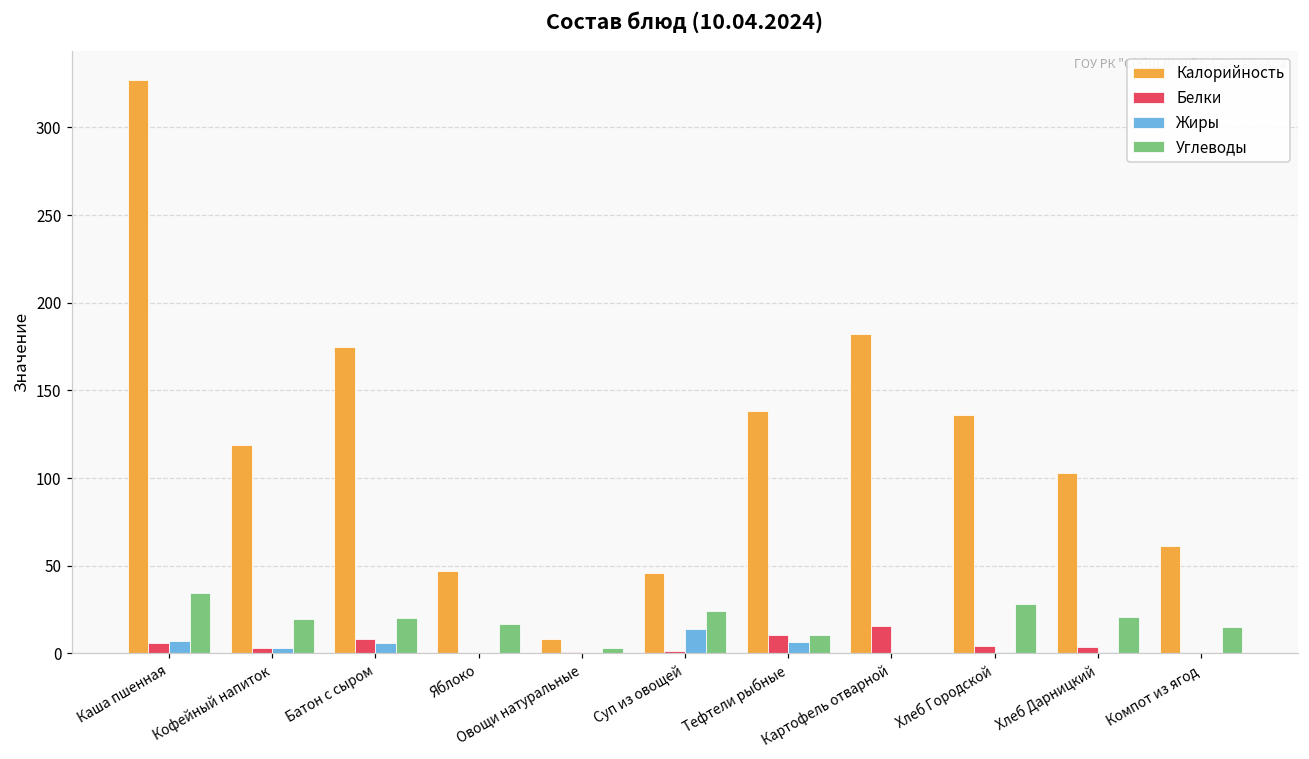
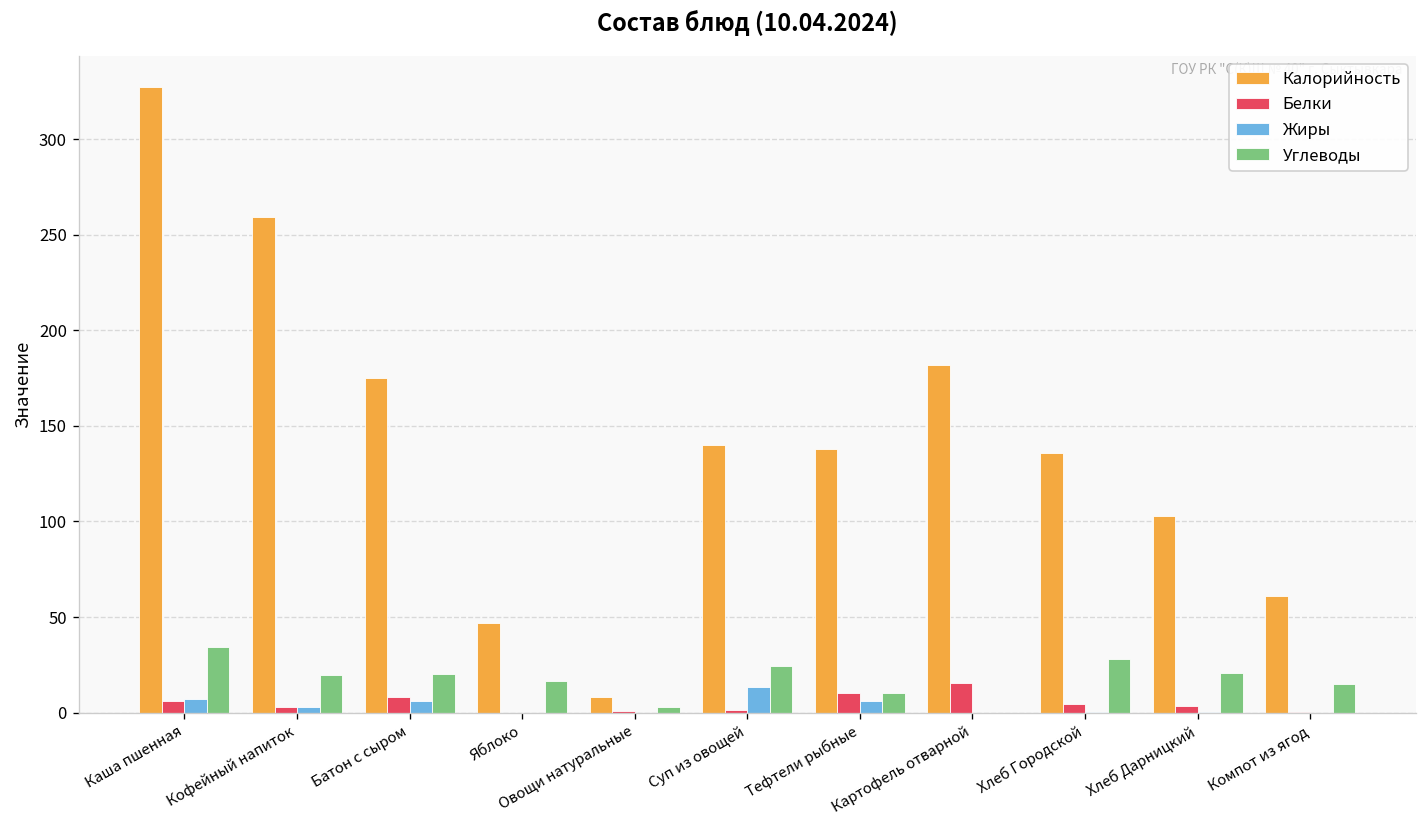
Калорийность, Кофейный напиток: 119 -> 259
Калорийность, Суп из овощей: 46 -> 140
